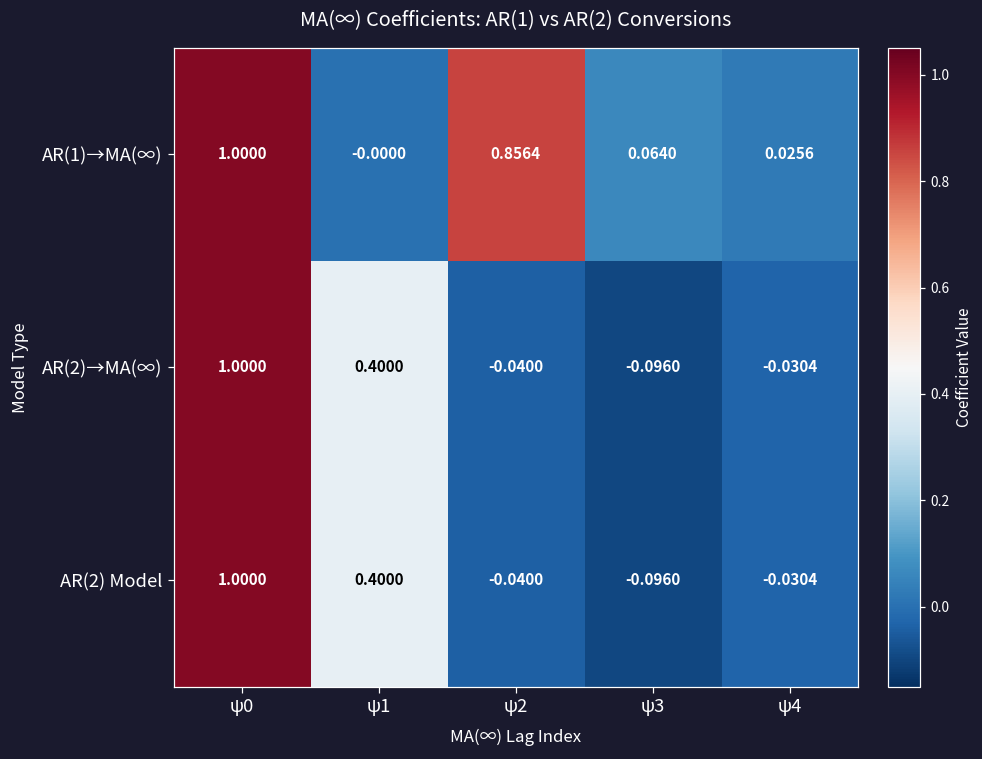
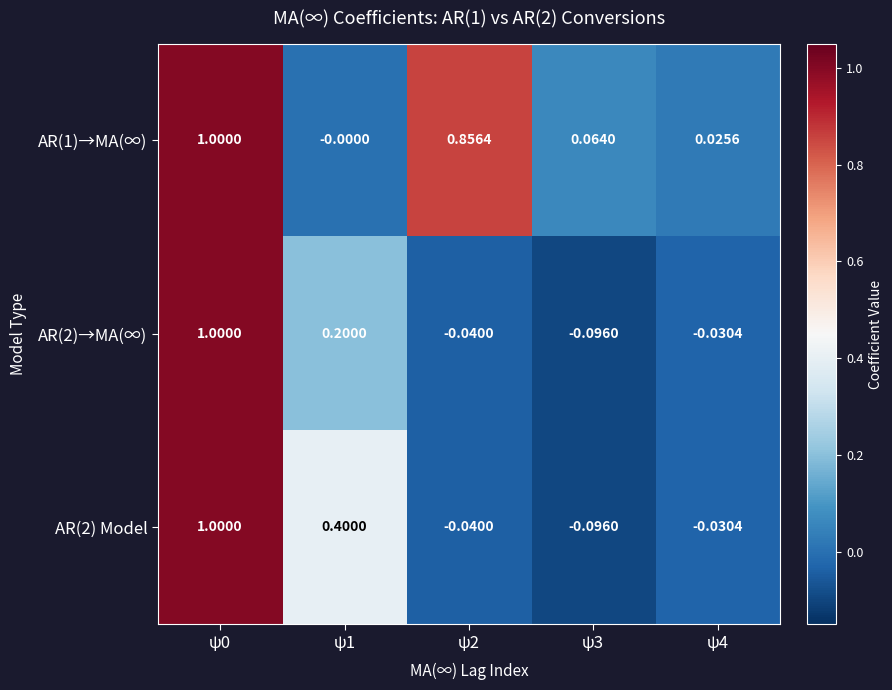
AR(2)→MA(∞), ψ1: 0.4000 -> 0.2000
